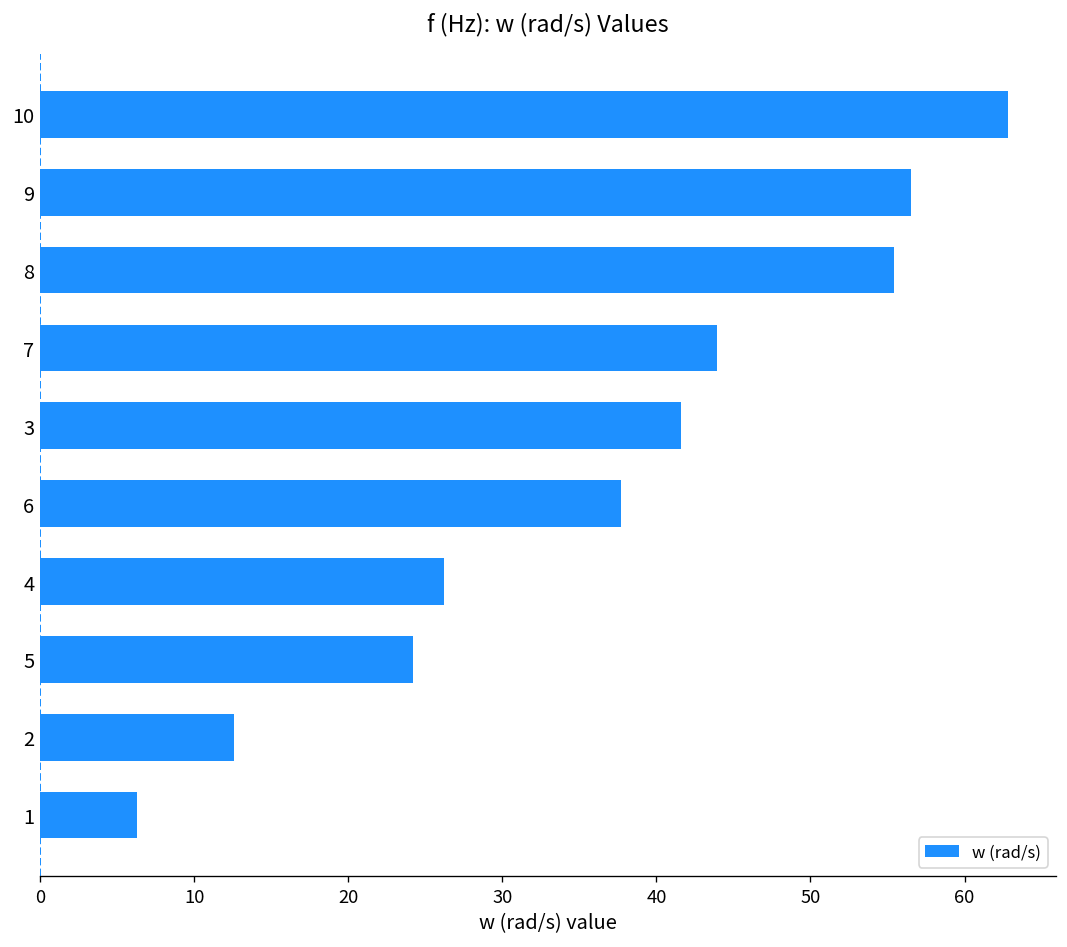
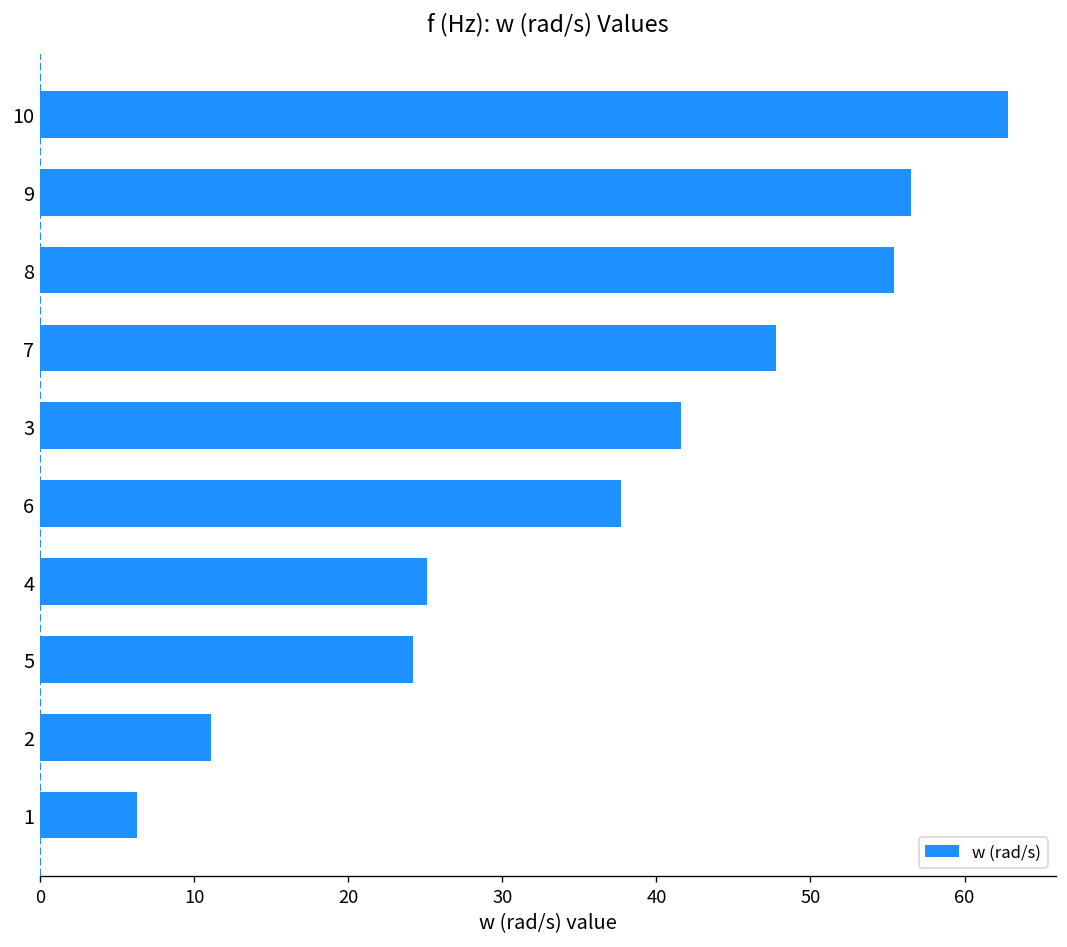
7: 44.0 -> 47.8
4: 26.2 -> 25.1
2: 12.6 -> 11.1
